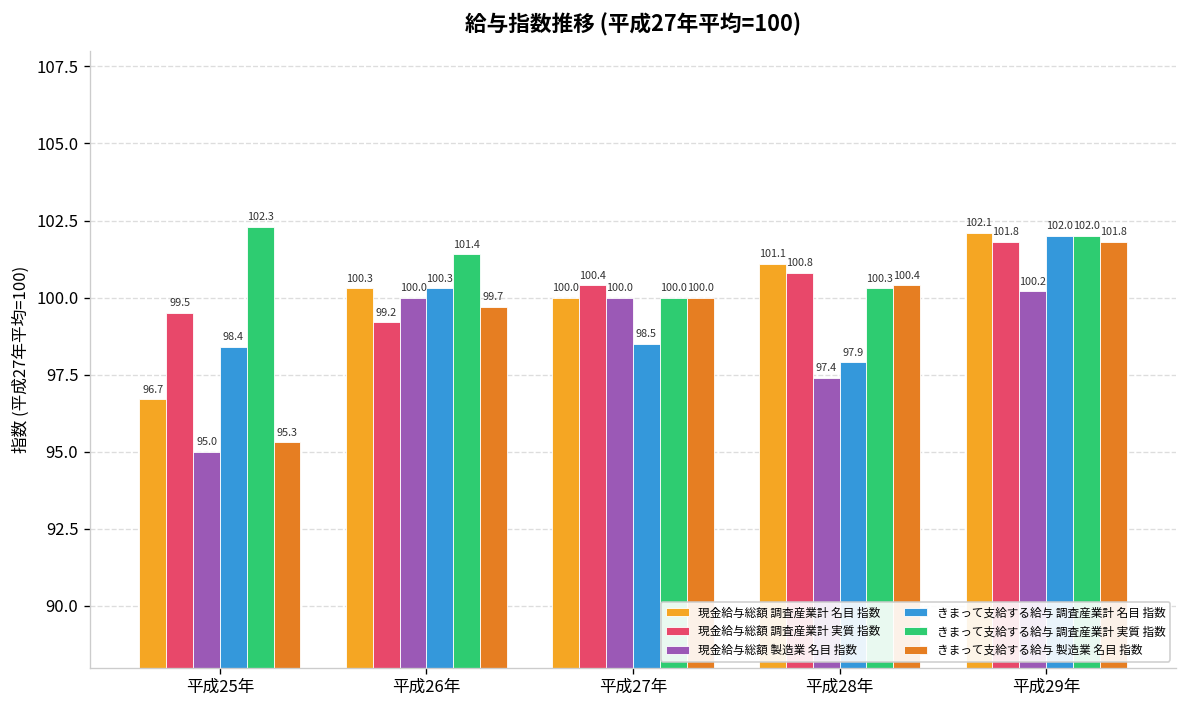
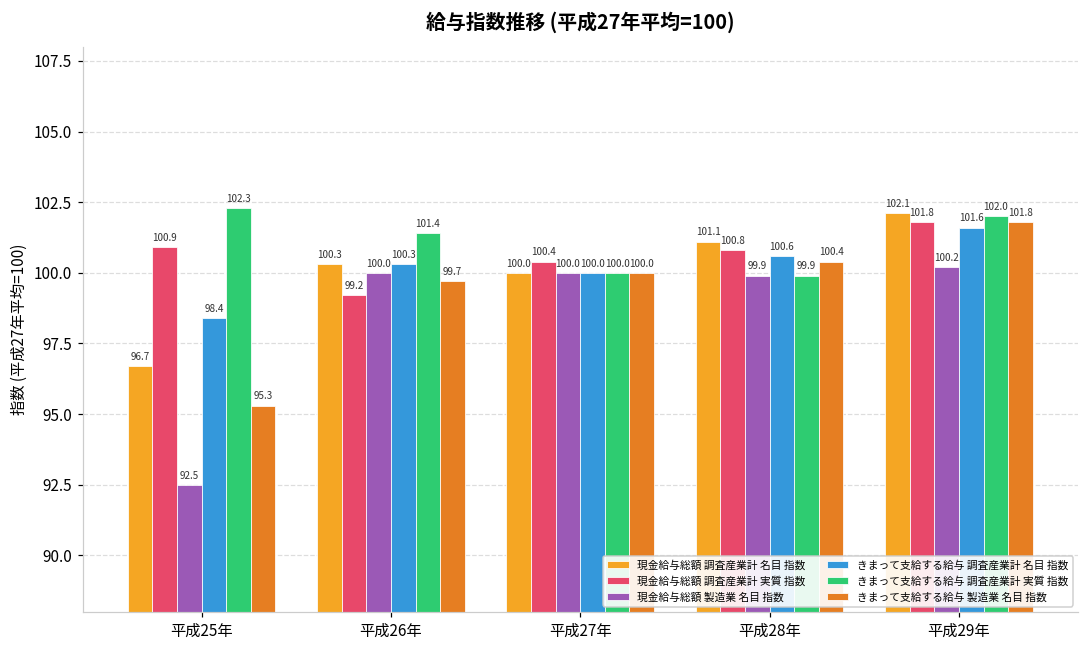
現金給与総額 調査産業計 実質 指数, 平成25年: 99.5 -> 100.9
現金給与総額 製造業 名目 指数, 平成25年: 95.0 -> 92.5
きまって支給する給与 調査産業計 名目 指数, 平成27年: 98.5 -> 100.0
現金給与総額 製造業 名目 指数, 平成28年: 97.4 -> 99.9
きまって支給する給与 調査産業計 名目 指数, 平成28年: 97.9 -> 100.6
きまって支給する給与 調査産業計 実質 指数, 平成28年: 100.3 -> 99.9
きまって支給する給与 調査産業計 名目 指数, 平成29年: 102.0 -> 101.6
